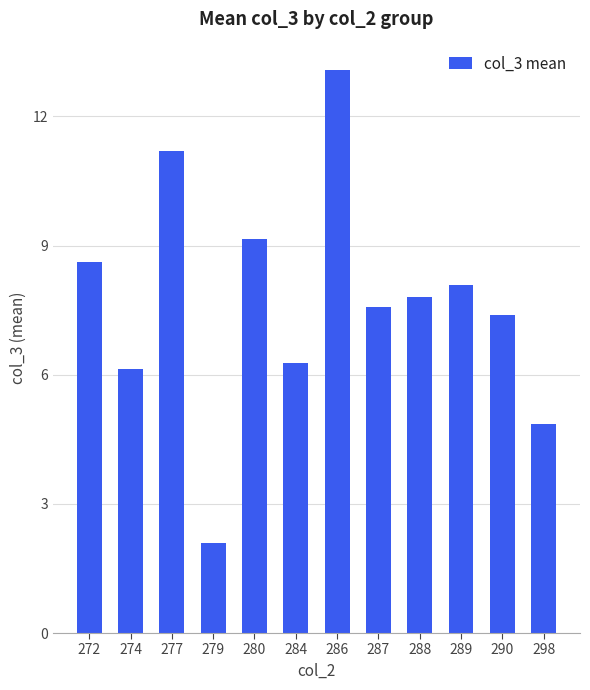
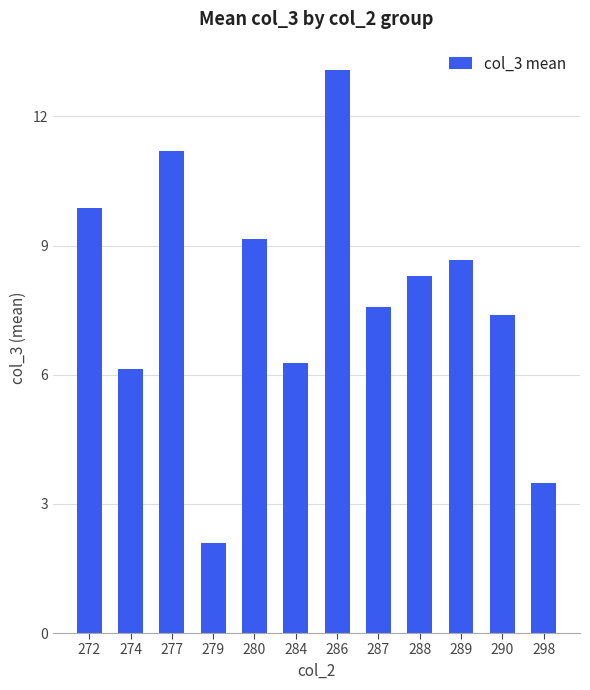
272: 8.6 -> 9.9
288: 7.8 -> 8.3
289: 8.1 -> 8.7
298: 4.8 -> 3.5
